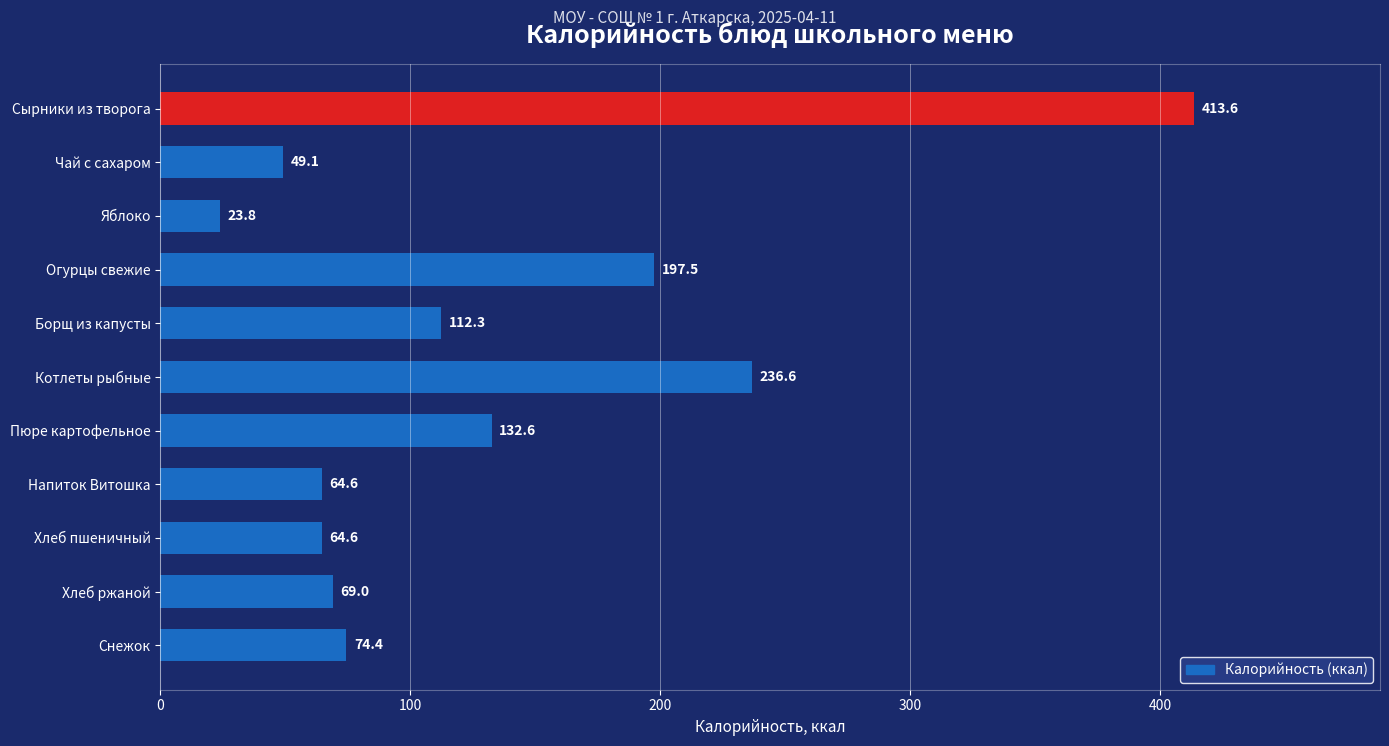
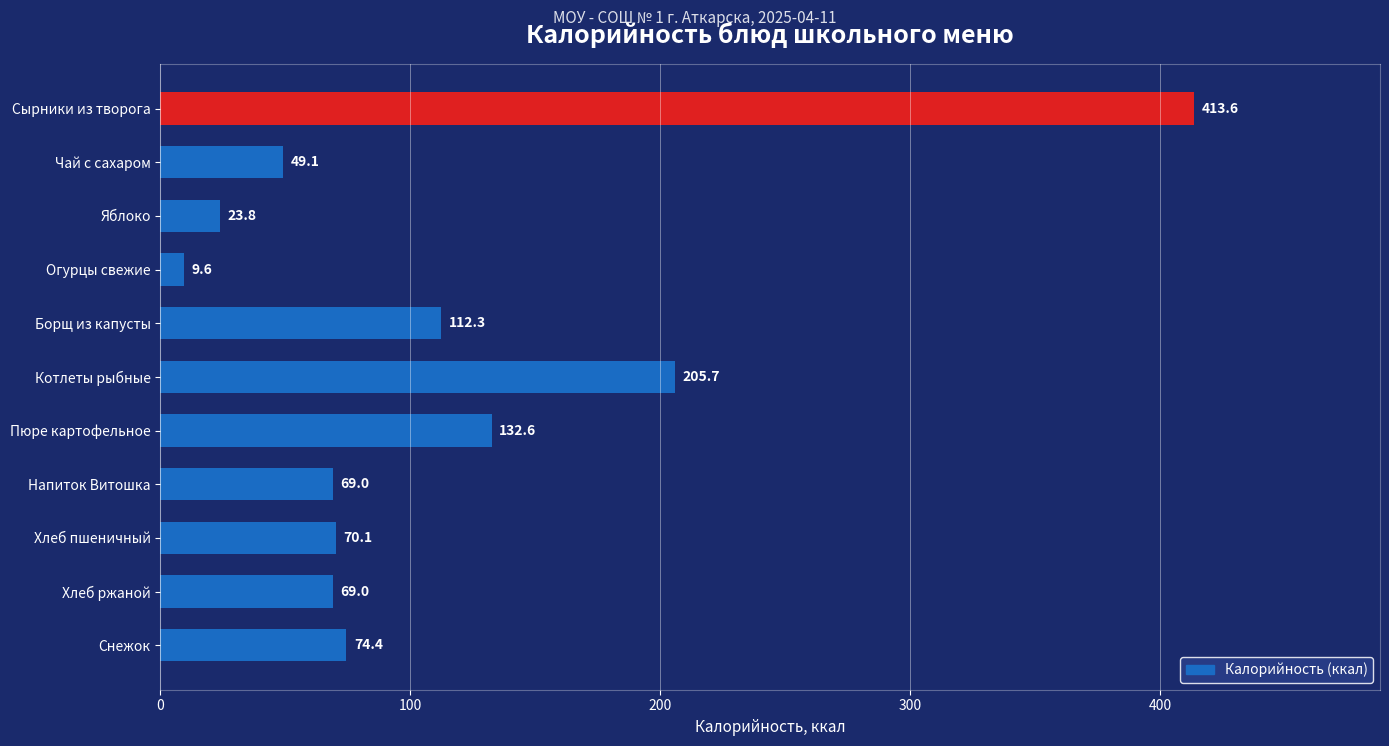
Огурцы свежие: 197.5 -> 9.6
Котлеты рыбные: 236.6 -> 205.7
Напиток Витошка: 64.6 -> 69.0
Хлеб пшеничный: 64.6 -> 70.1
